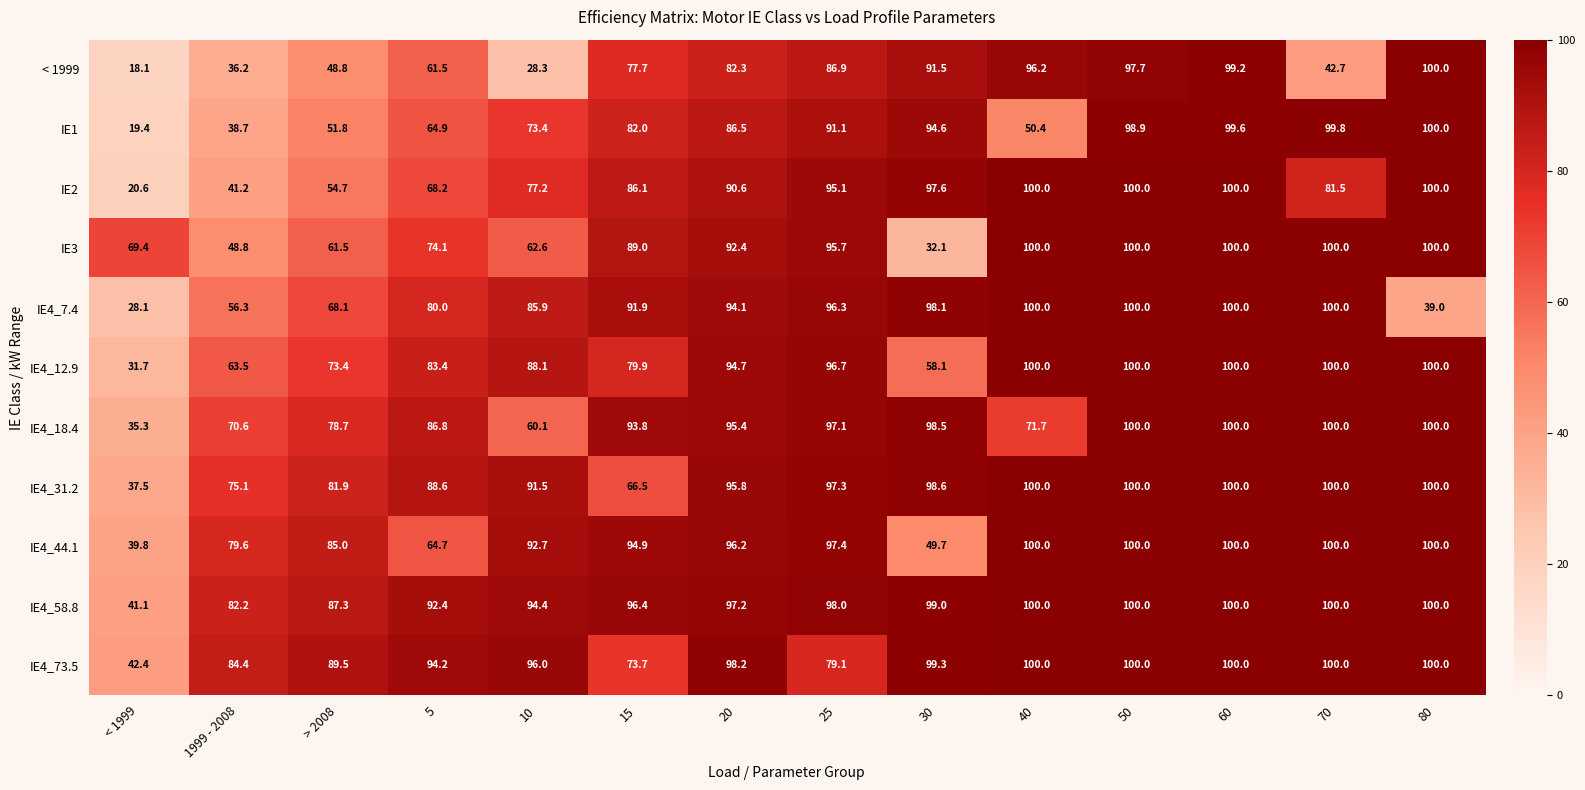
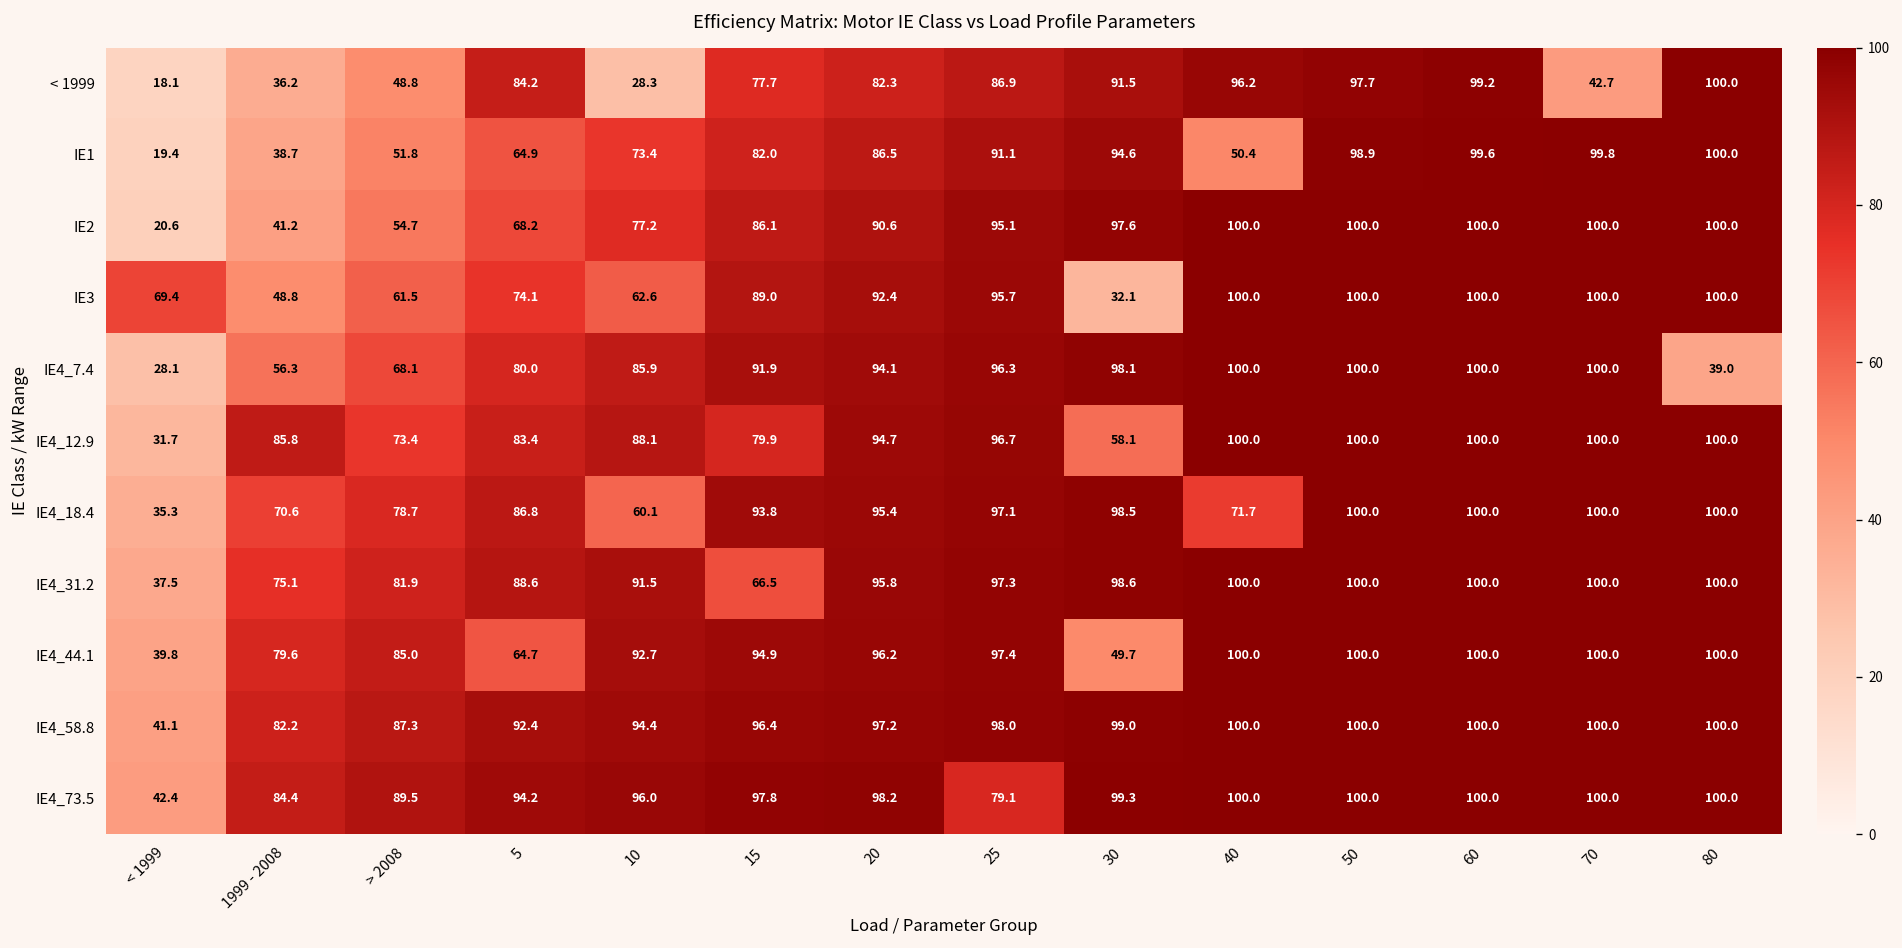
< 1999, 5: 61.5 -> 84.2
IE2, 70: 81.5 -> 100.0
IE4_12.9, 1999 - 2008: 63.5 -> 85.8
IE4_73.5, 15: 73.7 -> 97.8
